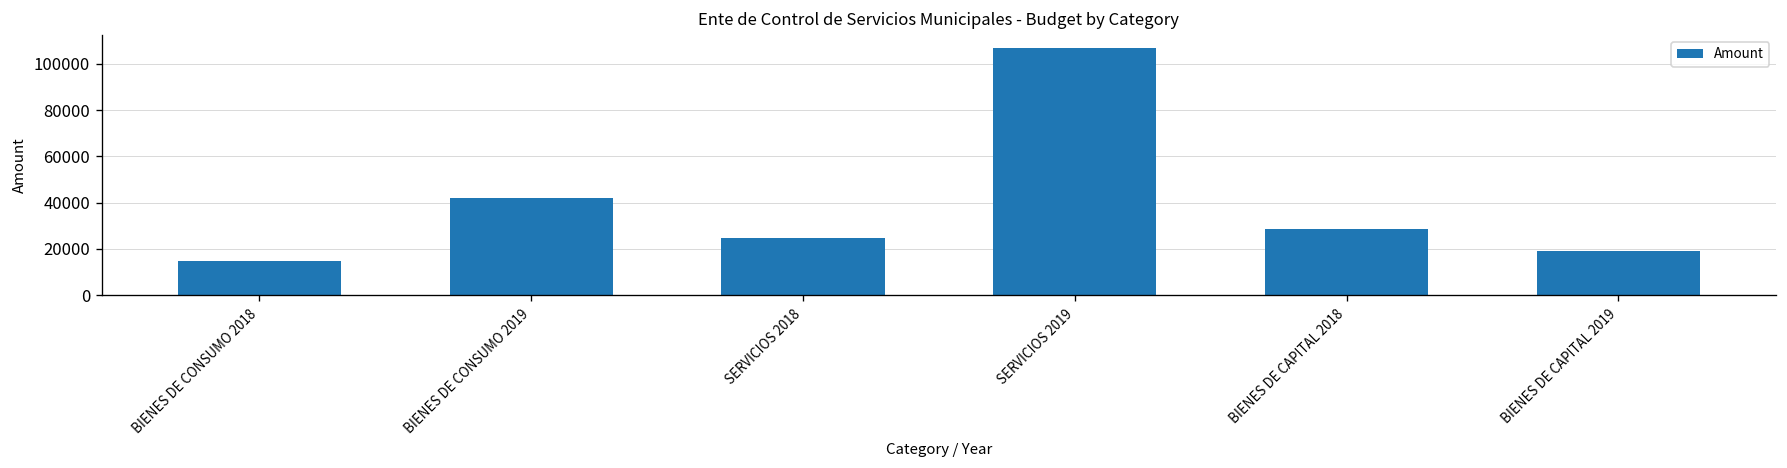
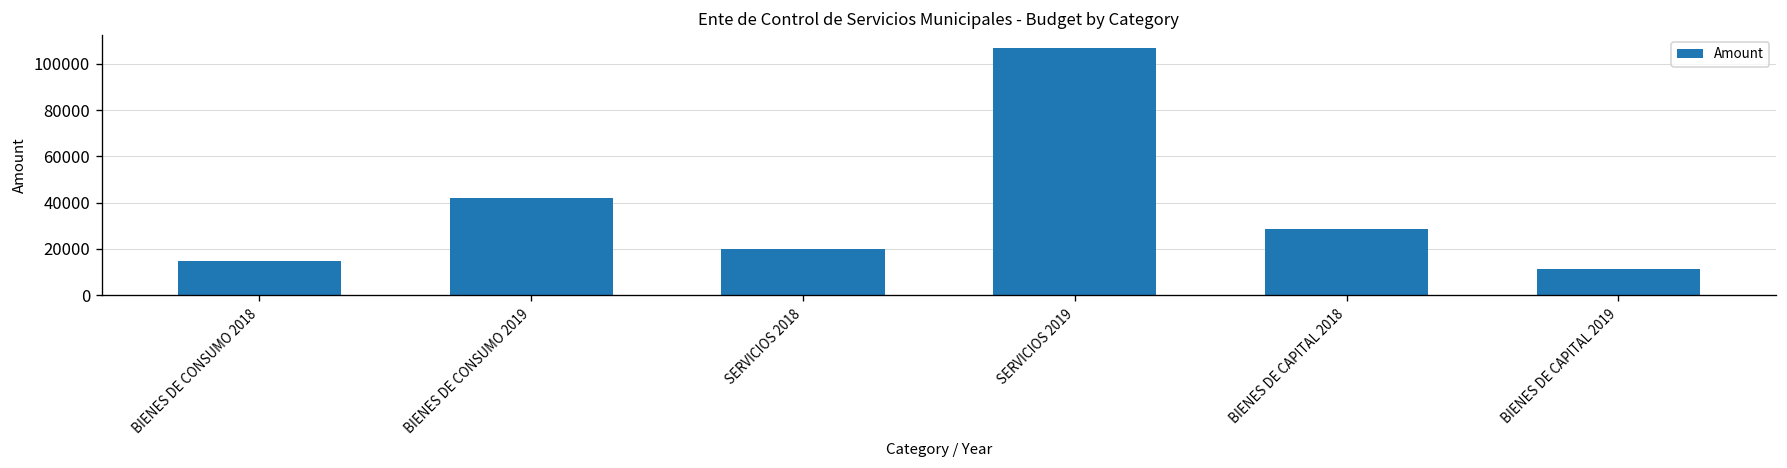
SERVICIOS 2018: 25000 -> 20000
BIENES DE CAPITAL 2019: 19000 -> 11000
